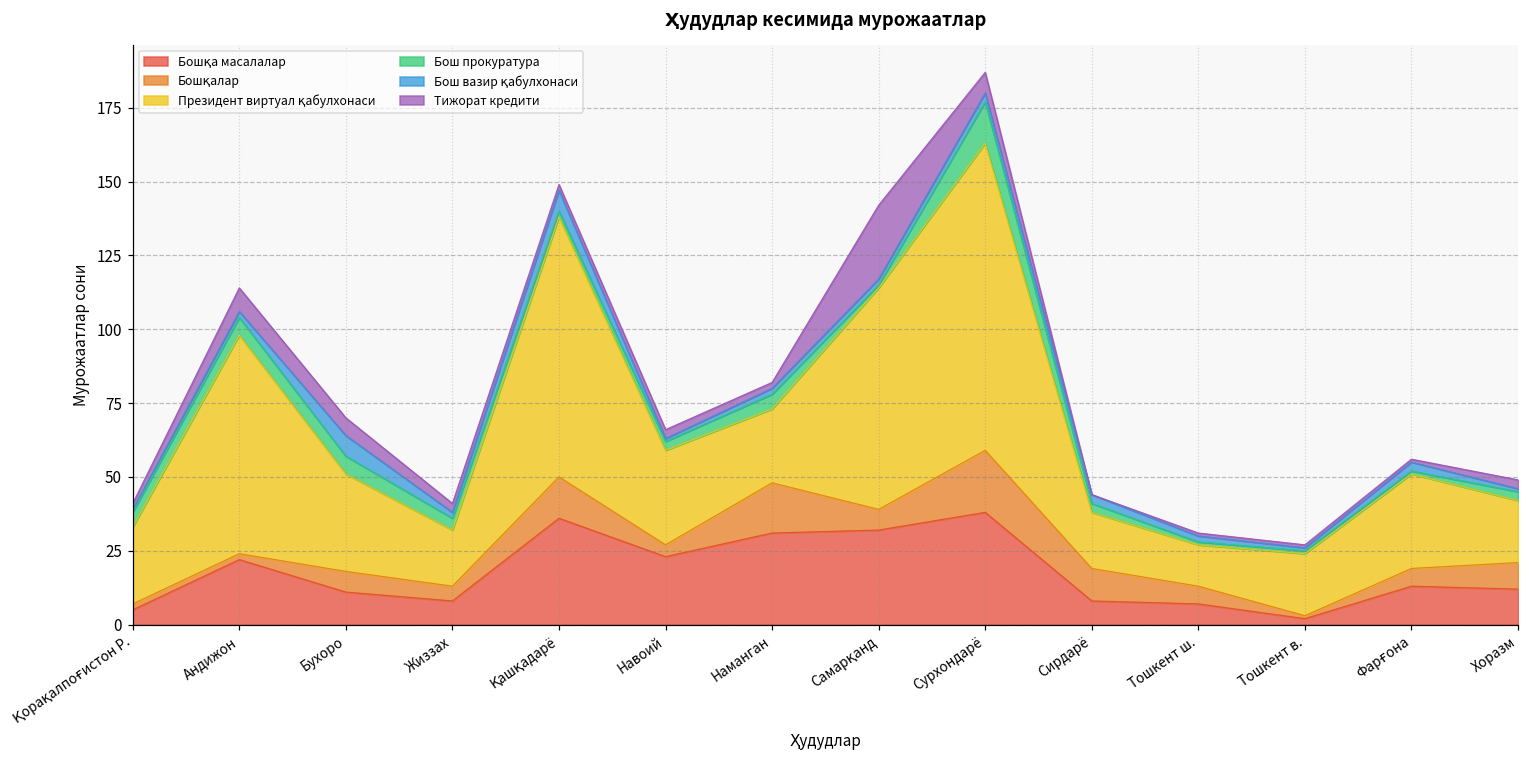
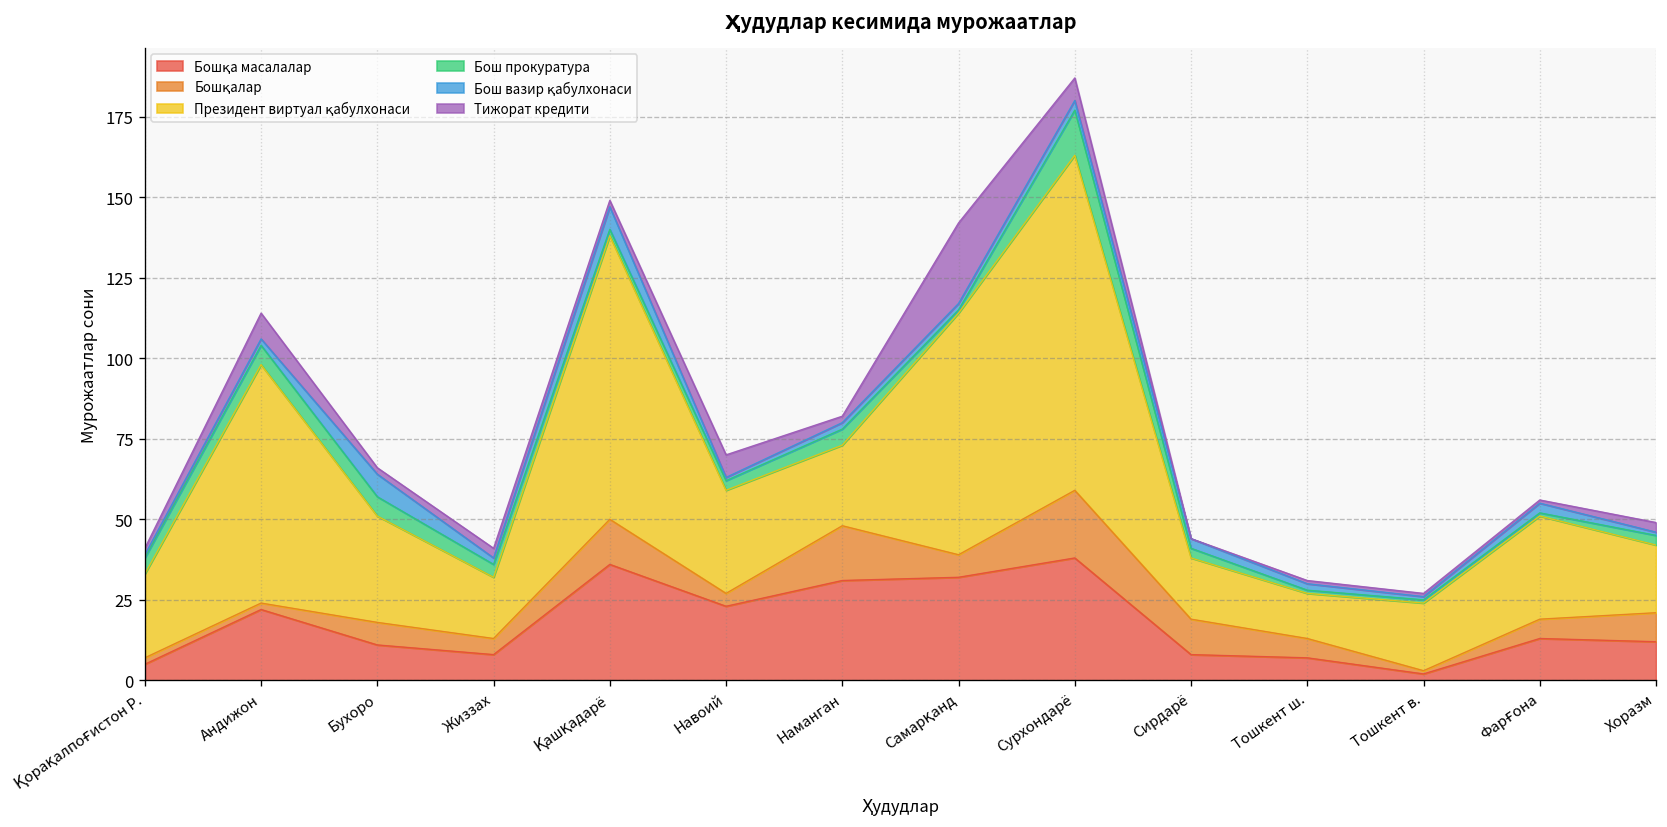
Тижорат кредити, Бухоро: 6 -> 2
Тижорат кредити, Навоий: 3 -> 7
